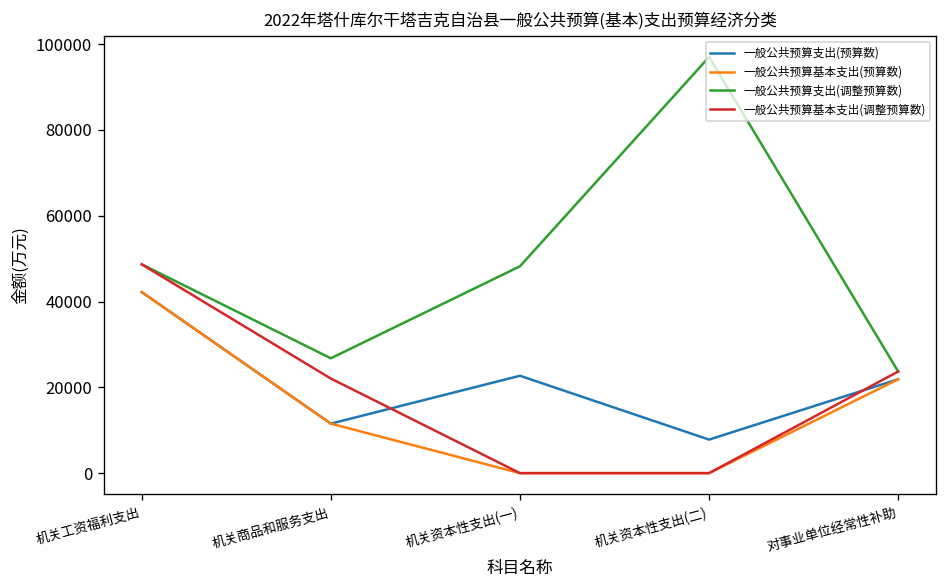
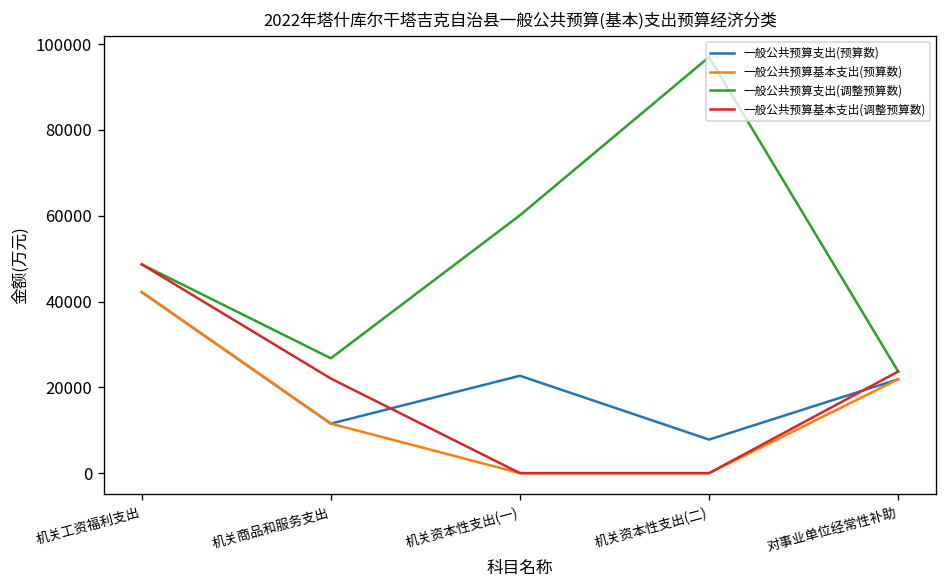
一般公共预算支出(调整预算数), 机关资本性支出(一): 48000 -> 60000
